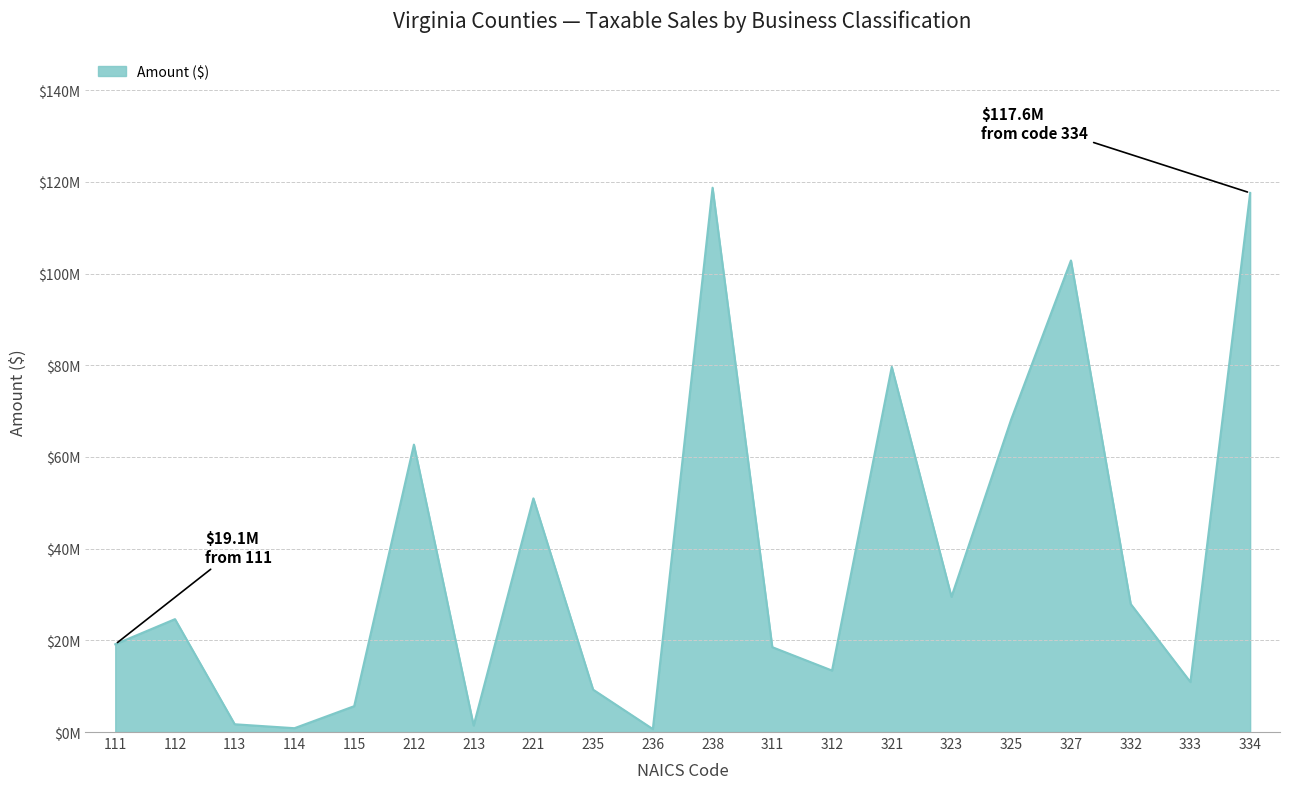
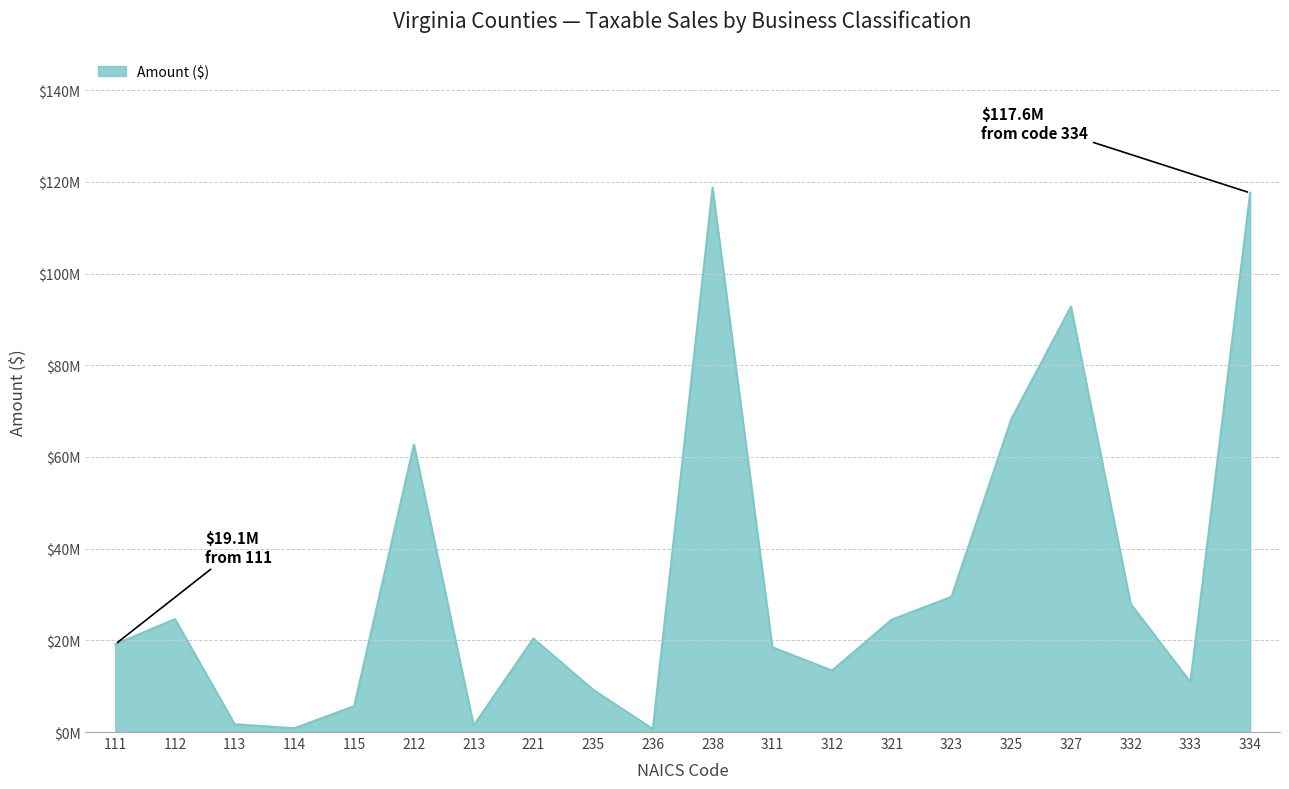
221: $51000000 -> $20000000
321: $80000000 -> $25000000
327: $103000000 -> $93000000
